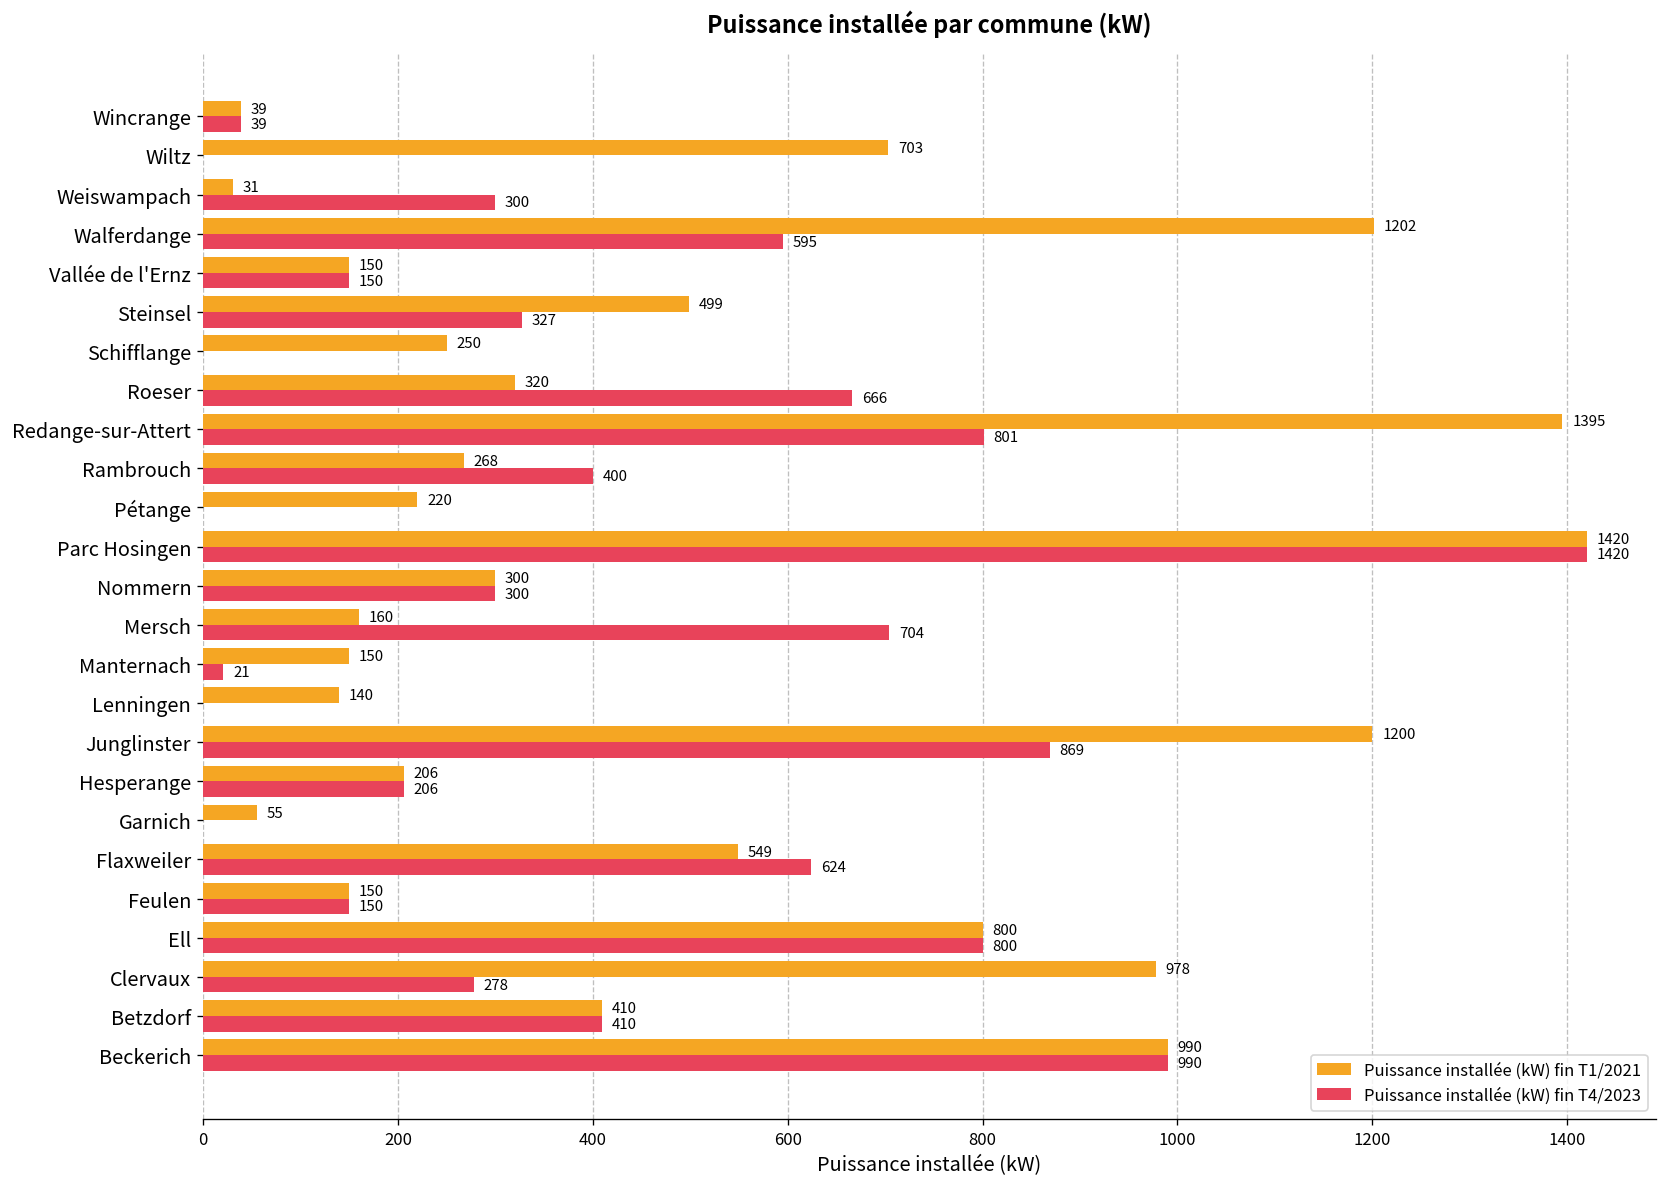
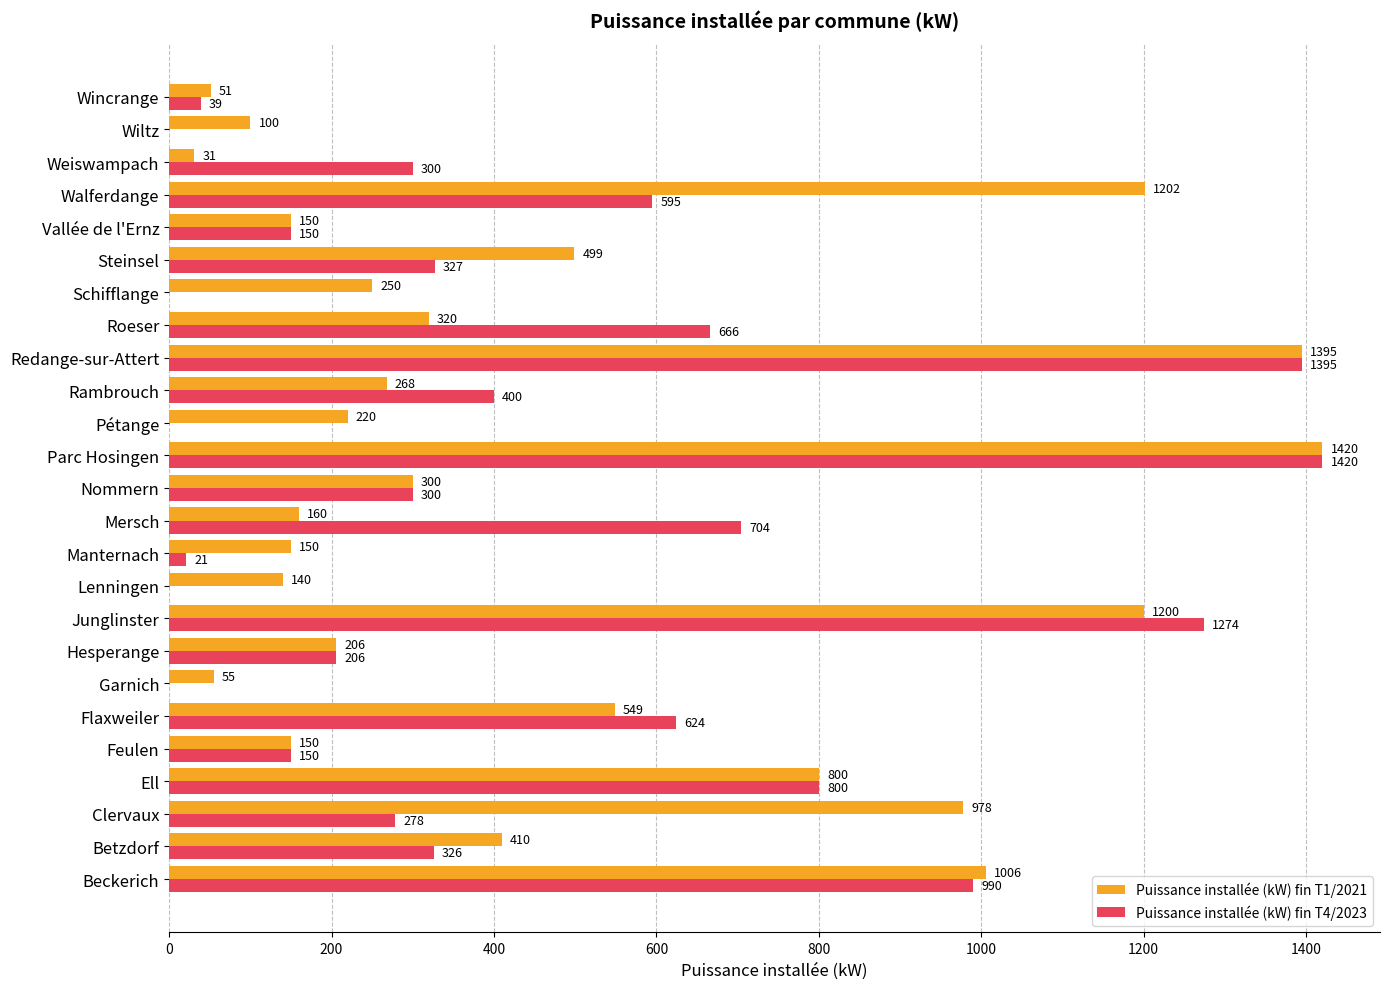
Puissance installée (kW) fin T1/2021, Wincrange: 39 -> 51
Puissance installée (kW) fin T1/2021, Wiltz: 703 -> 100
Puissance installée (kW) fin T4/2023, Redange-sur-Attert: 801 -> 1395
Puissance installée (kW) fin T4/2023, Junglinster: 869 -> 1274
Puissance installée (kW) fin T4/2023, Betzdorf: 410 -> 326
Puissance installée (kW) fin T1/2021, Beckerich: 990 -> 1006
